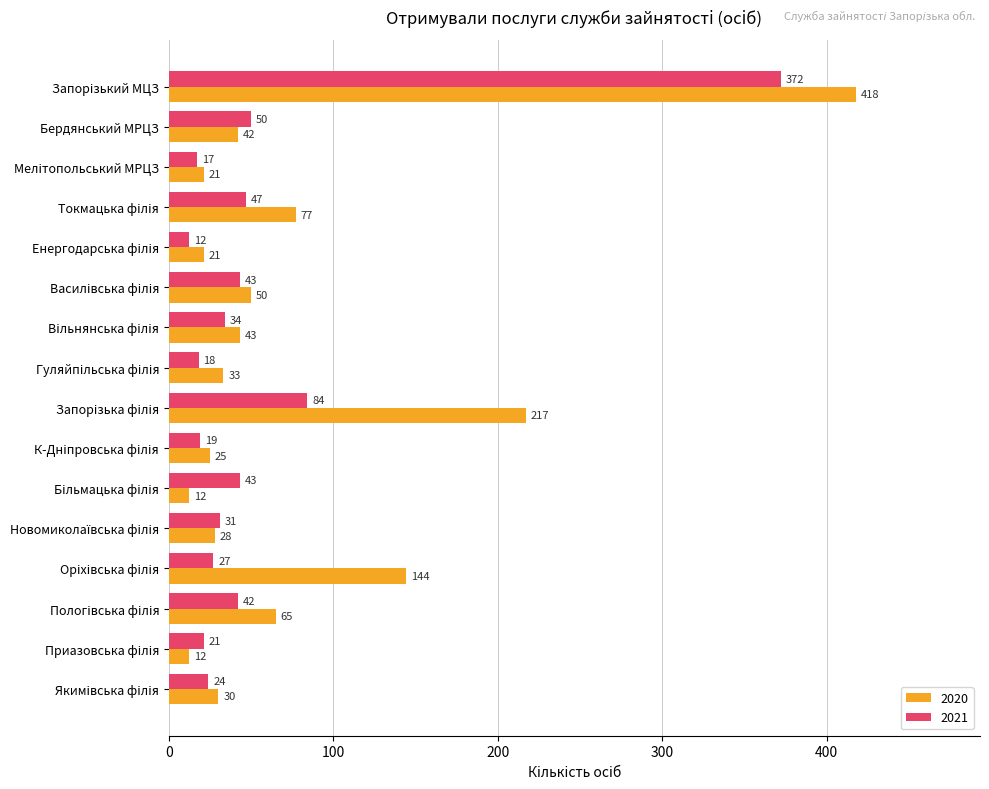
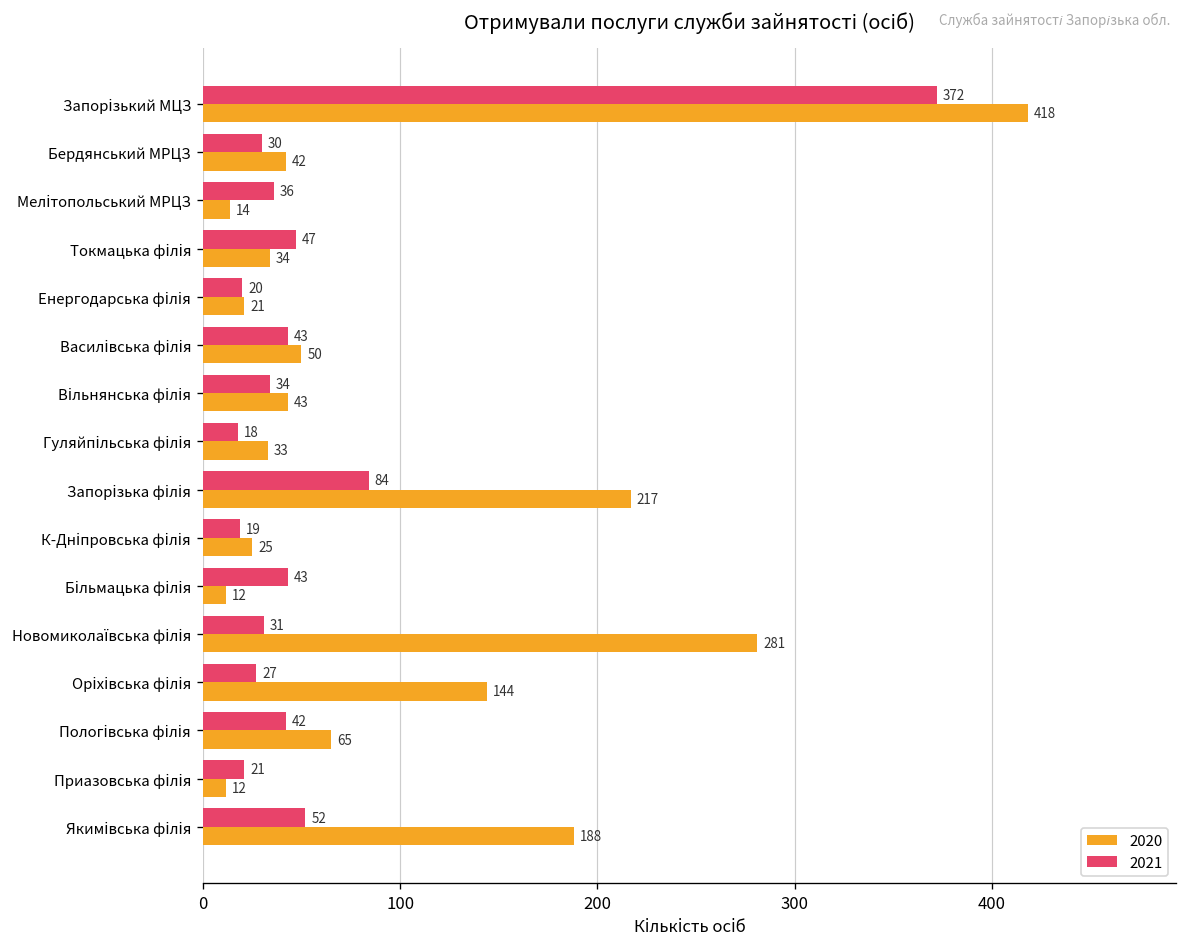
2021, Бердянський МРЦЗ: 50 -> 30
2021, Мелітопольський МРЦЗ: 17 -> 36
2020, Мелітопольський МРЦЗ: 21 -> 14
2020, Токмацька філія: 77 -> 34
2021, Енергодарська філія: 12 -> 20
2020, Новомиколаївська філія: 28 -> 281
2021, Якимівська філія: 24 -> 52
2020, Якимівська філія: 30 -> 188
